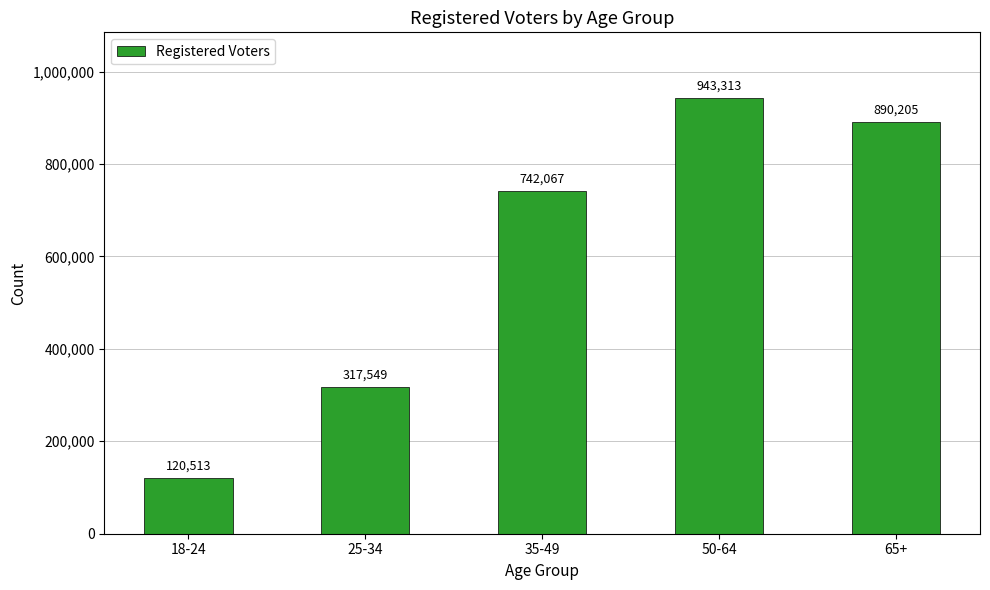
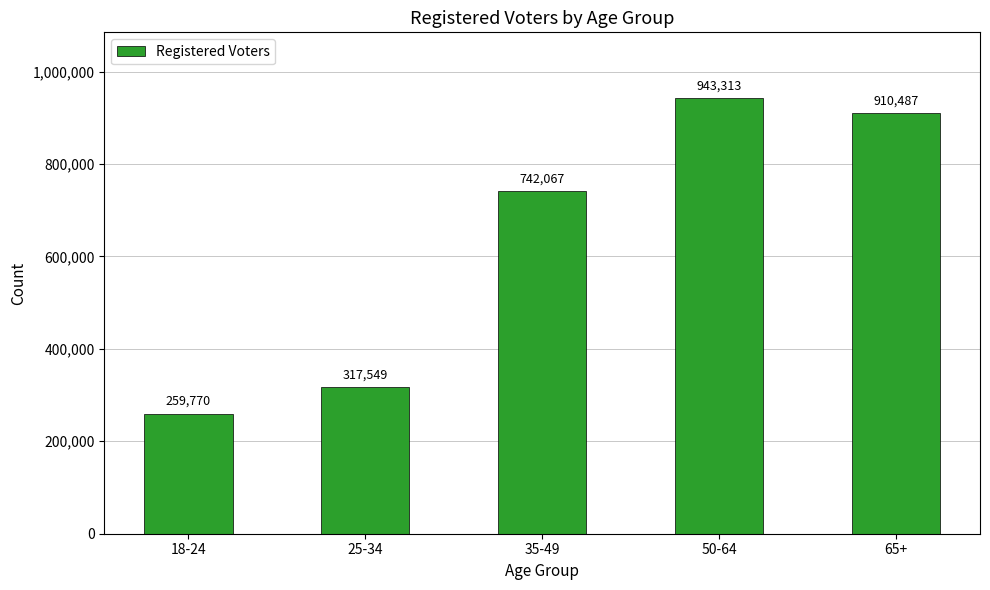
18-24: 120,513 -> 259,770
65+: 890,205 -> 910,487
